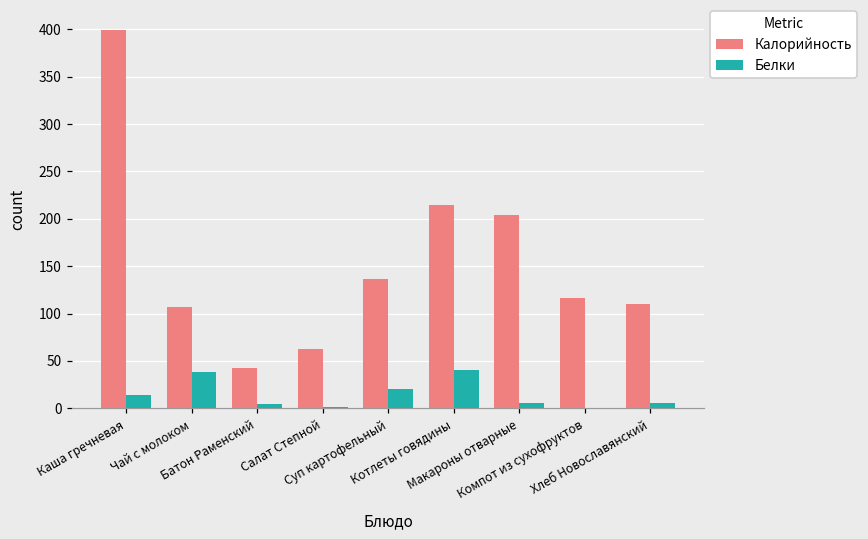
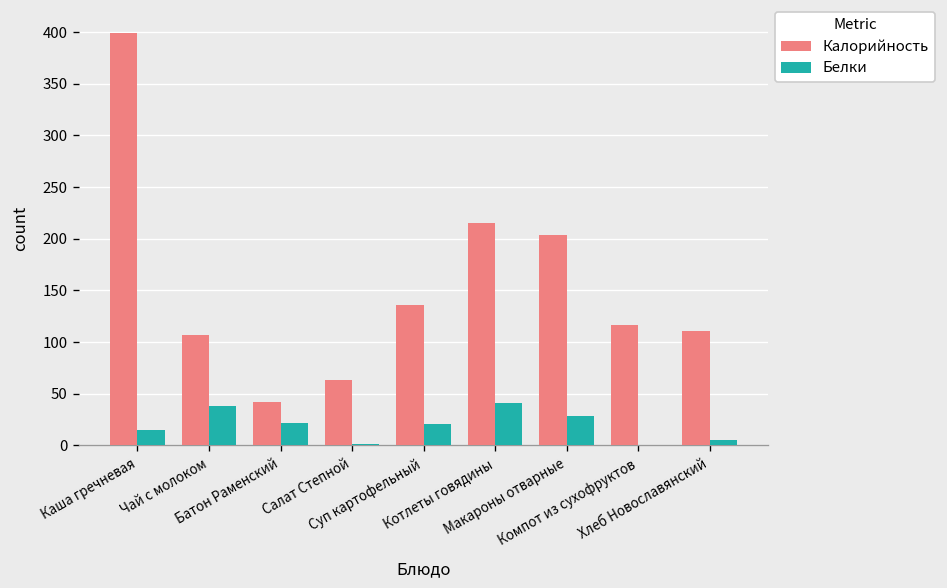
Белки, Батон Раменский: 0 -> 20
Белки, Макароны отварные: 10 -> 30
